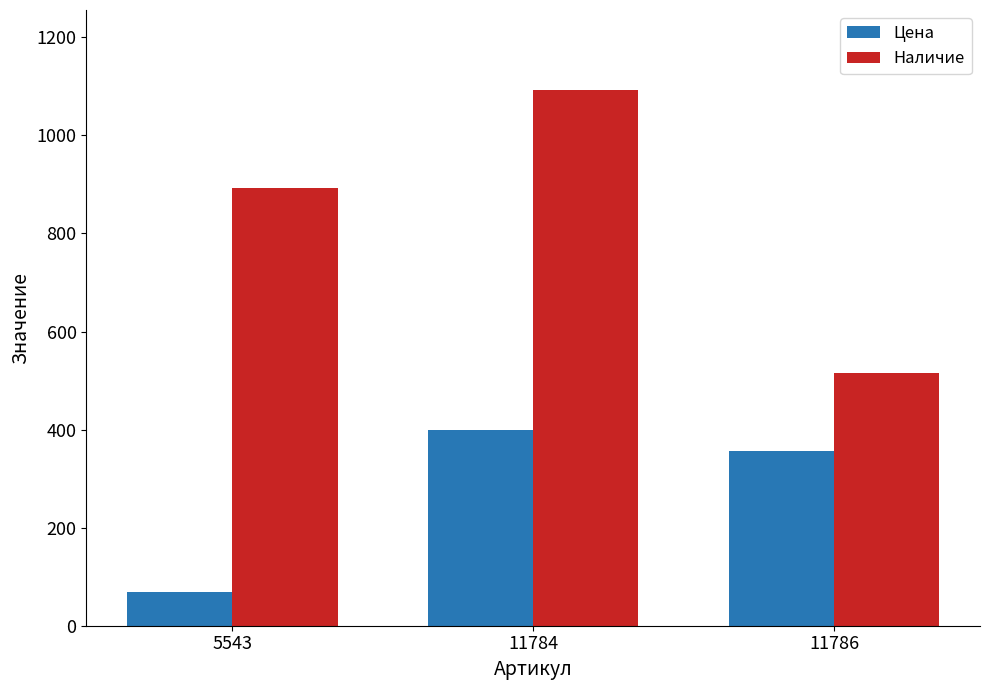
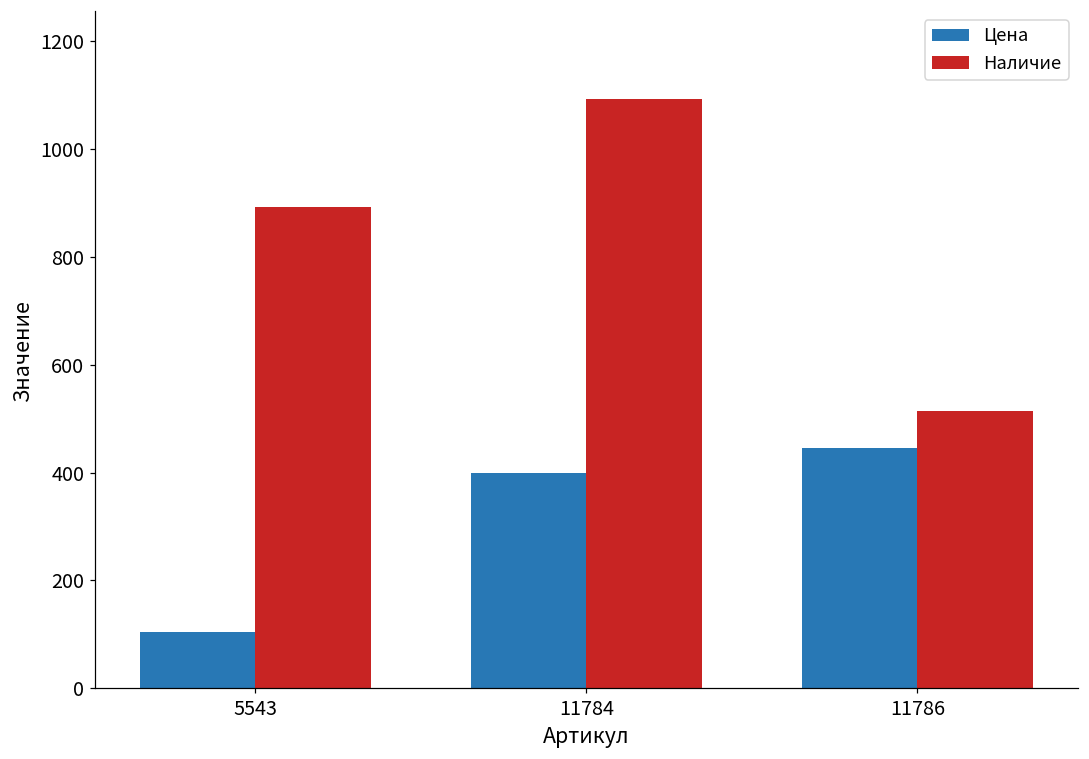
Цена, 5543: 70 -> 100
Цена, 11786: 360 -> 450
